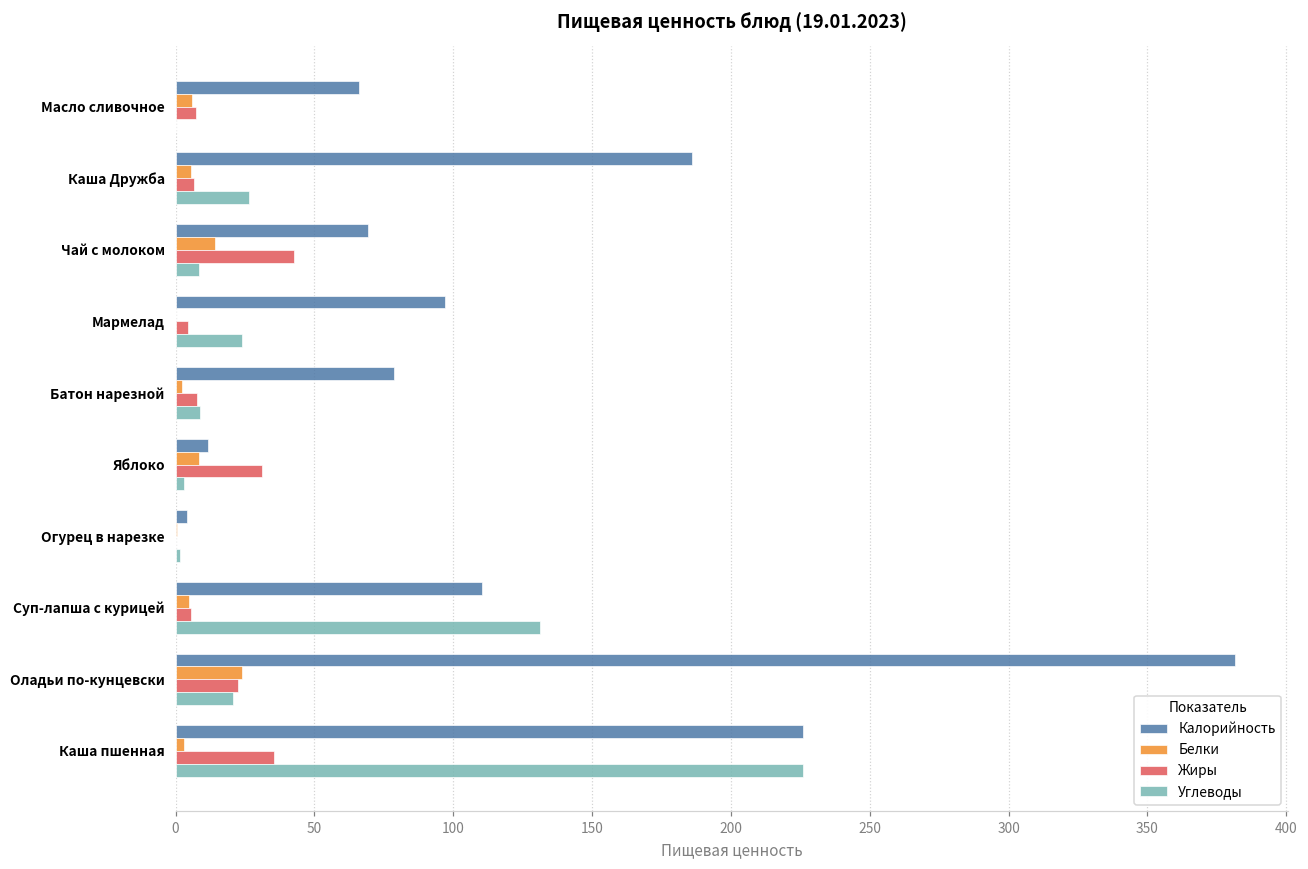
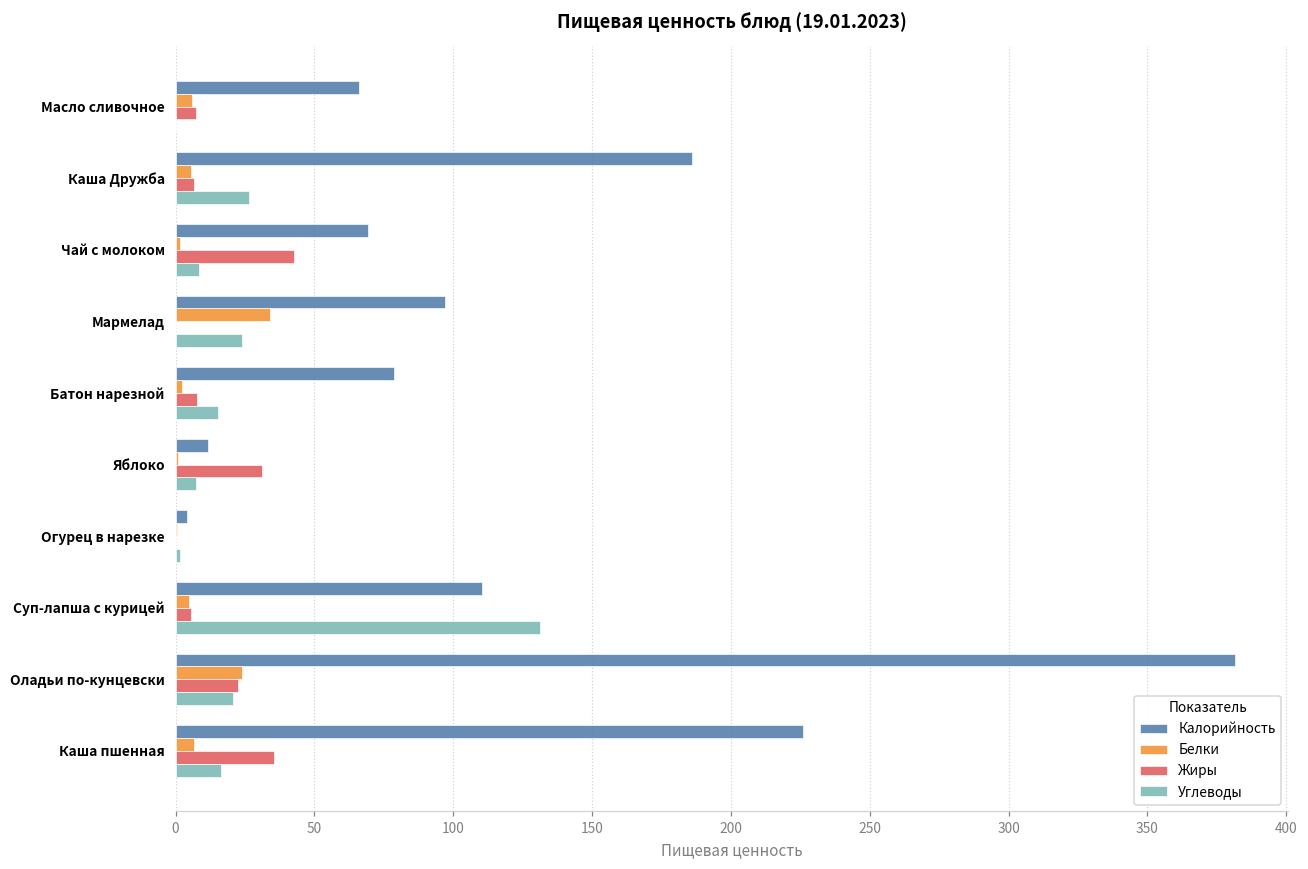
Белки, Чай с молоком: 14 -> 2
Белки, Мармелад: 0 -> 34
Жиры, Мармелад: 5 -> 0
Углеводы, Батон нарезной: 9 -> 15
Белки, Яблоко: 8 -> 1
Углеводы, Яблоко: 3 -> 8
Белки, Каша пшенная: 3 -> 6
Углеводы, Каша пшенная: 226 -> 16
